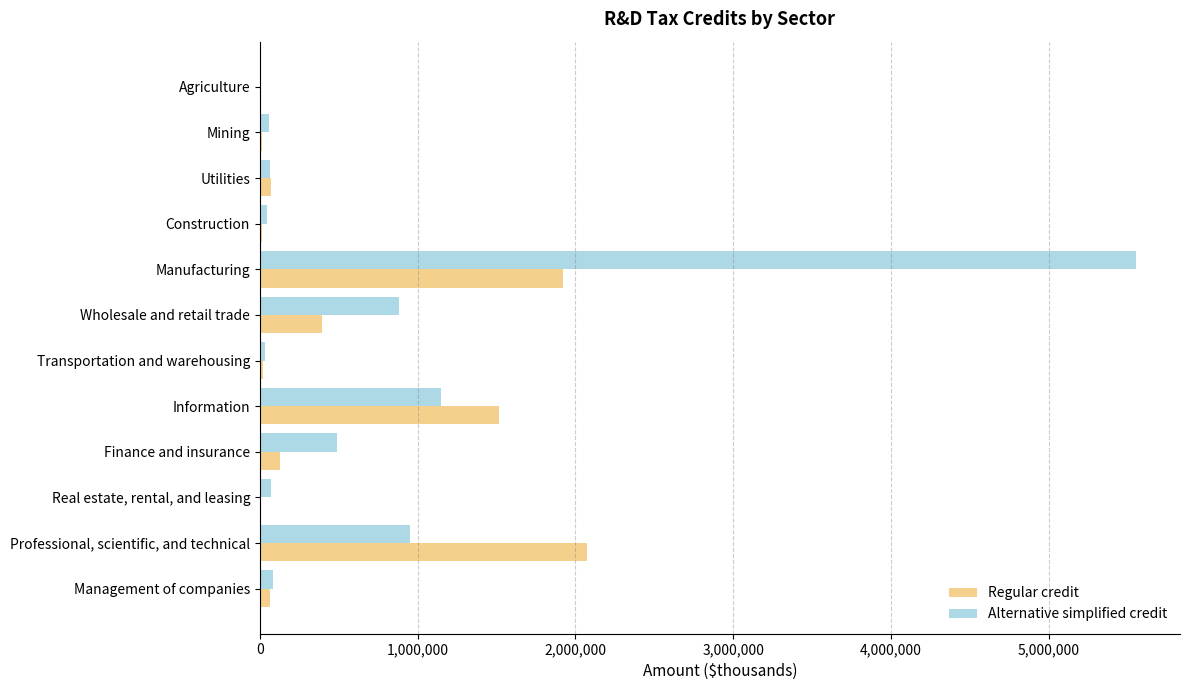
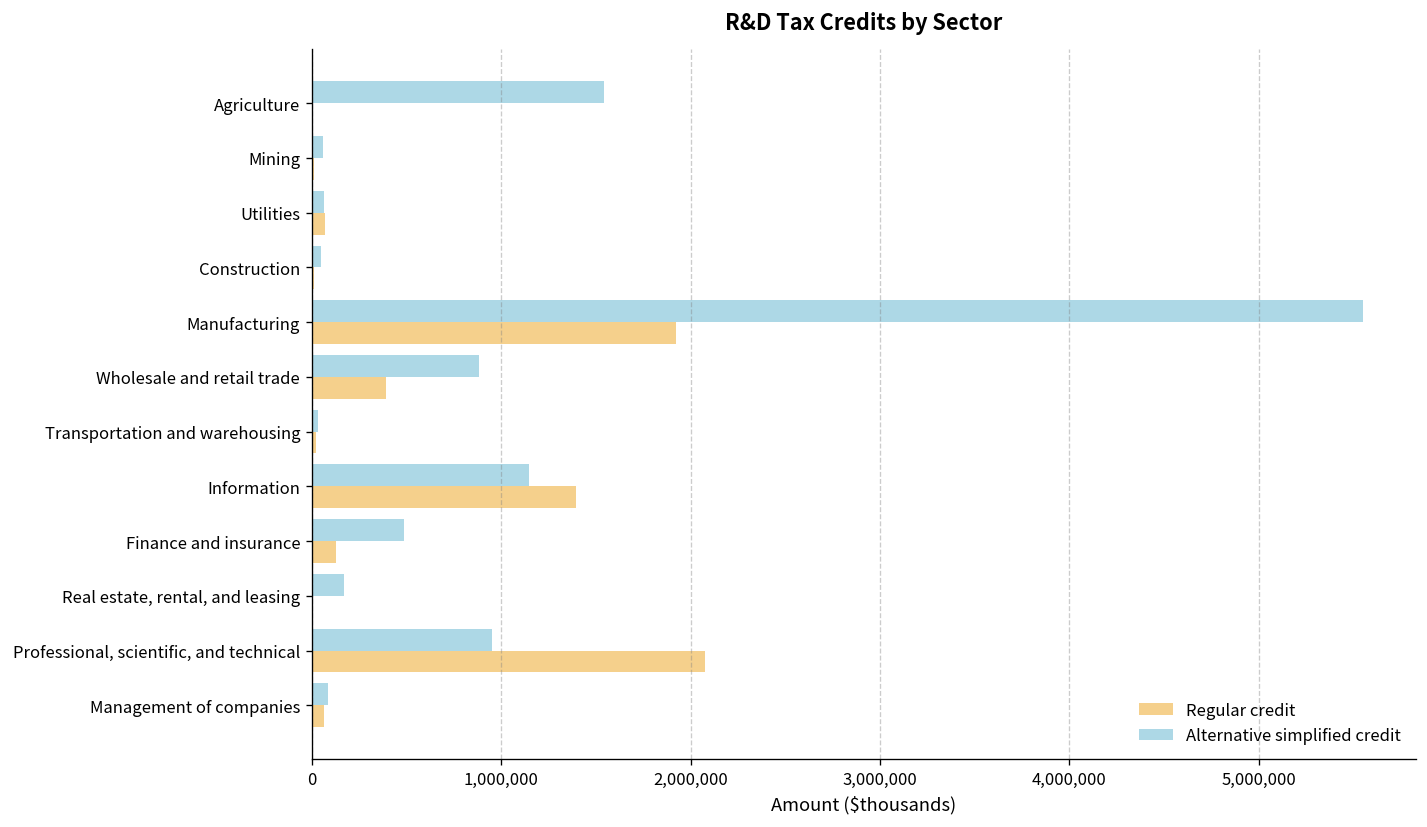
Alternative simplified credit, Agriculture: 10,000 -> 1,540,000
Regular credit, Information: 1,510,000 -> 1,390,000
Alternative simplified credit, Real estate, rental, and leasing: 70,000 -> 170,000
